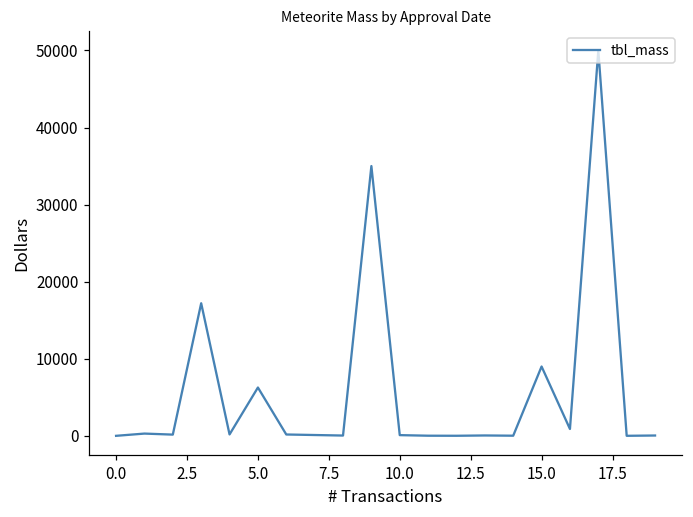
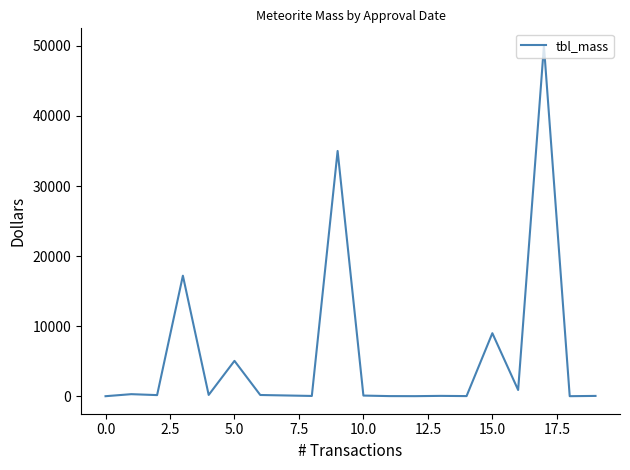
5.0: 6000 -> 5000
